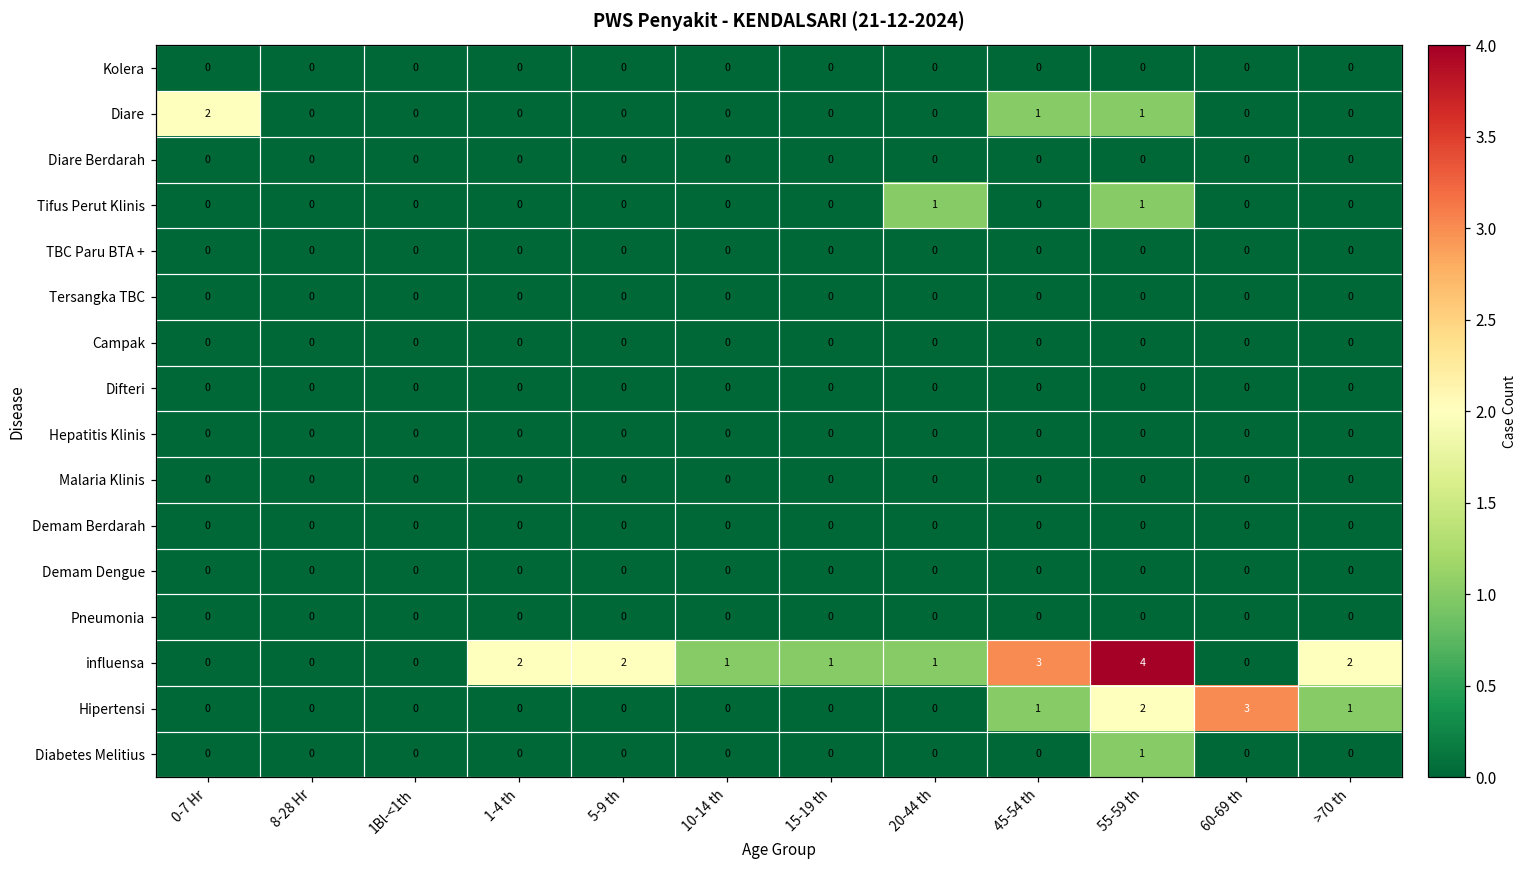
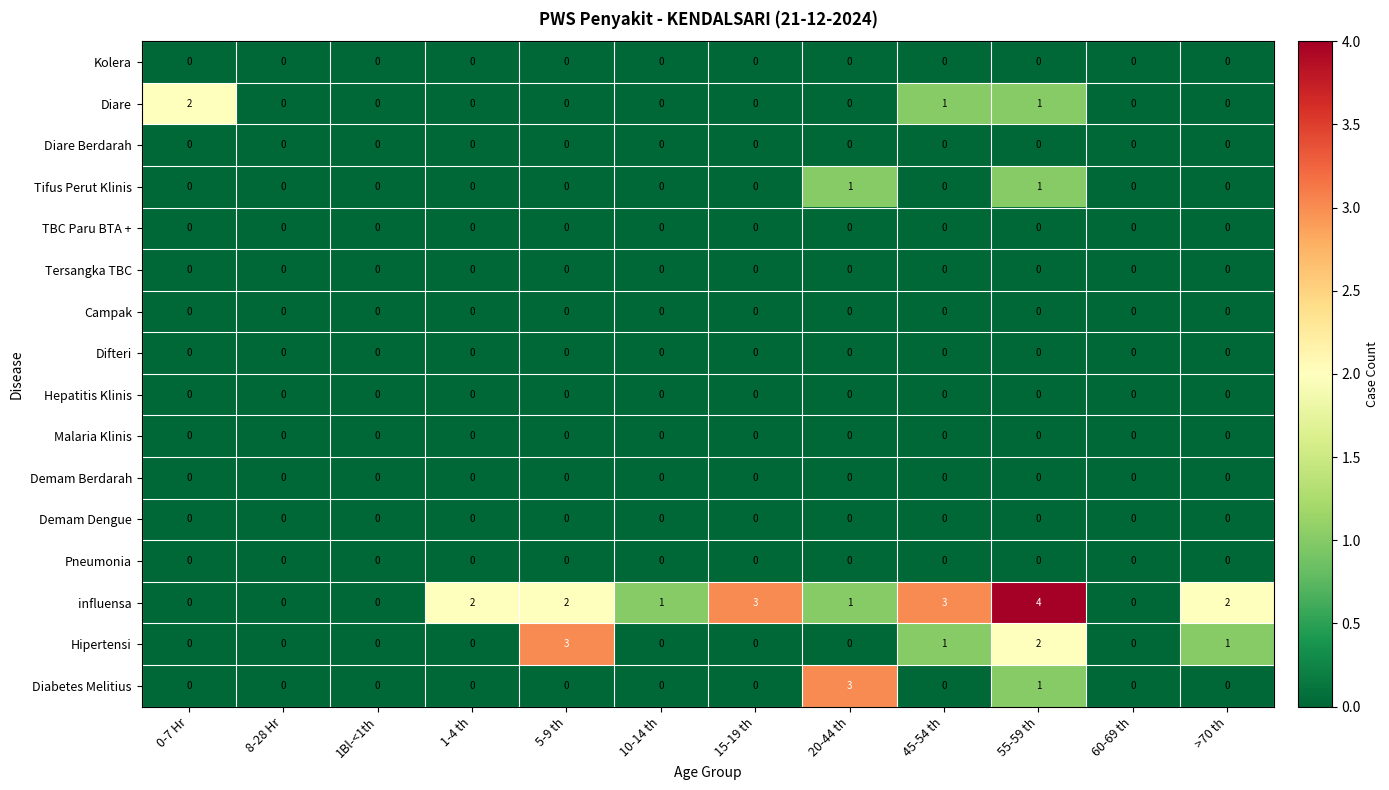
influensa, 15-19 th: 1 -> 3
Hipertensi, 5-9 th: 0 -> 3
Hipertensi, 60-69 th: 3 -> 0
Diabetes Melitius, 20-44 th: 0 -> 3
